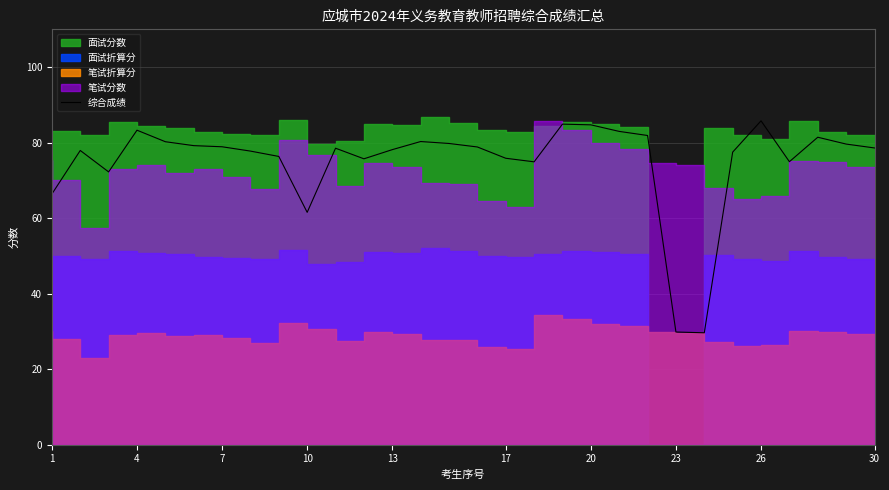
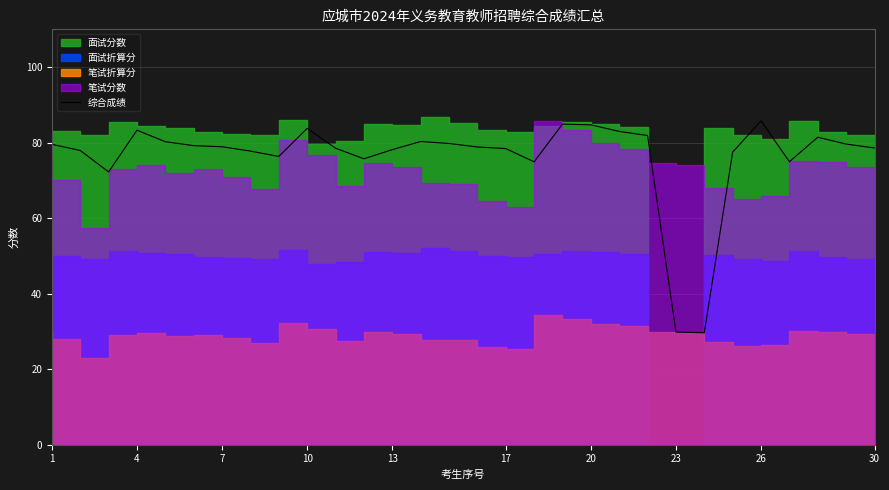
综合成绩, 1: 66 -> 80
综合成绩, 10: 62 -> 84
综合成绩, 17: 76 -> 78
